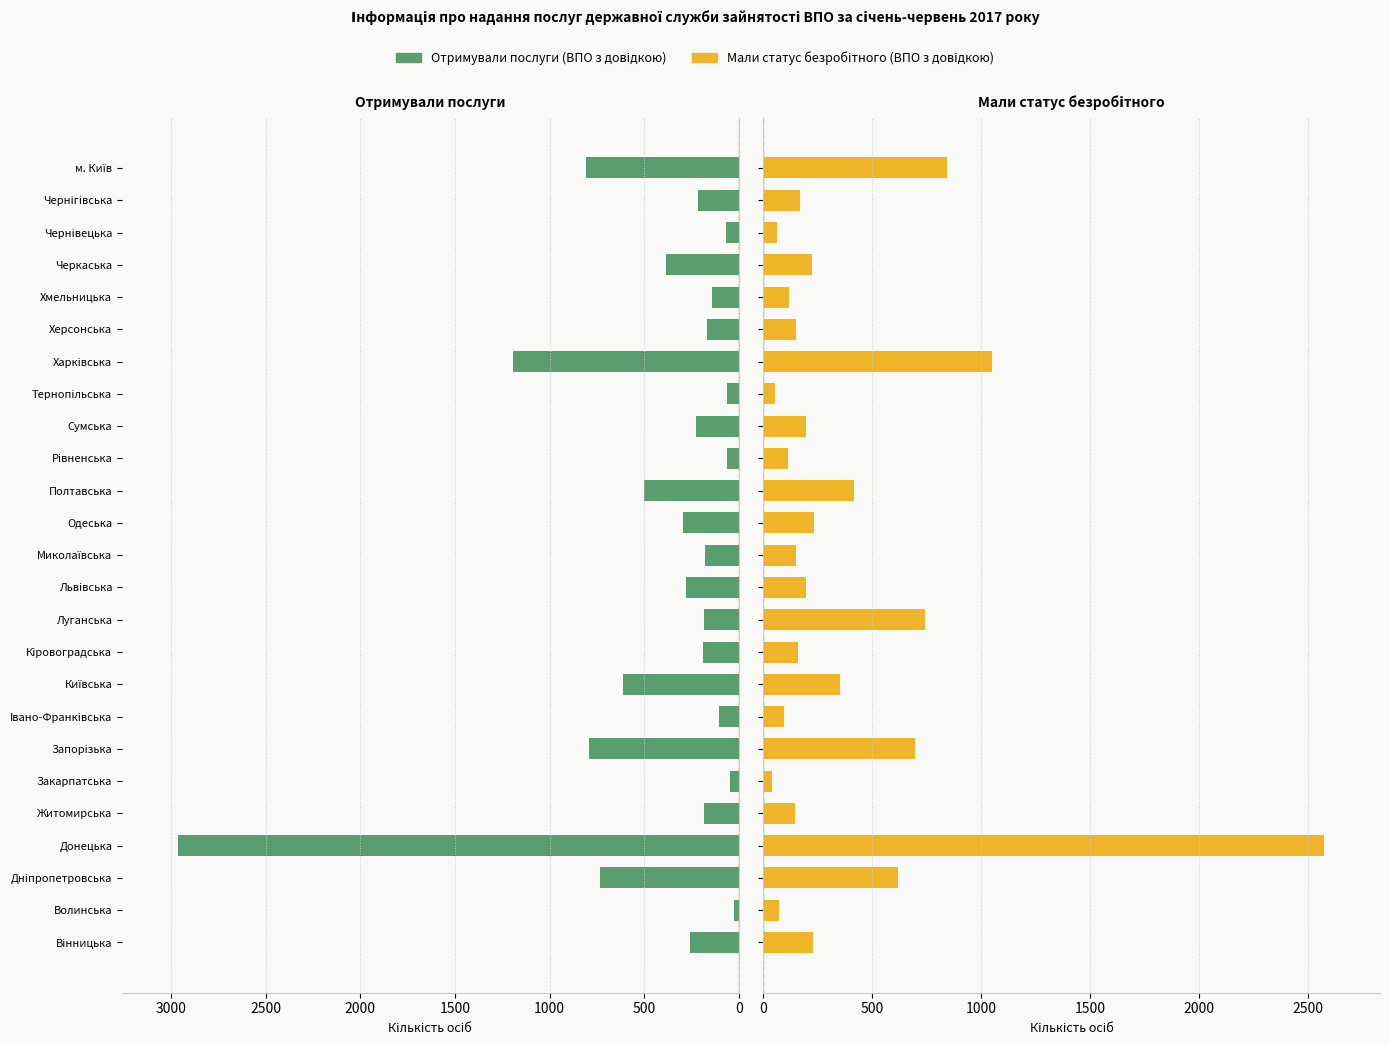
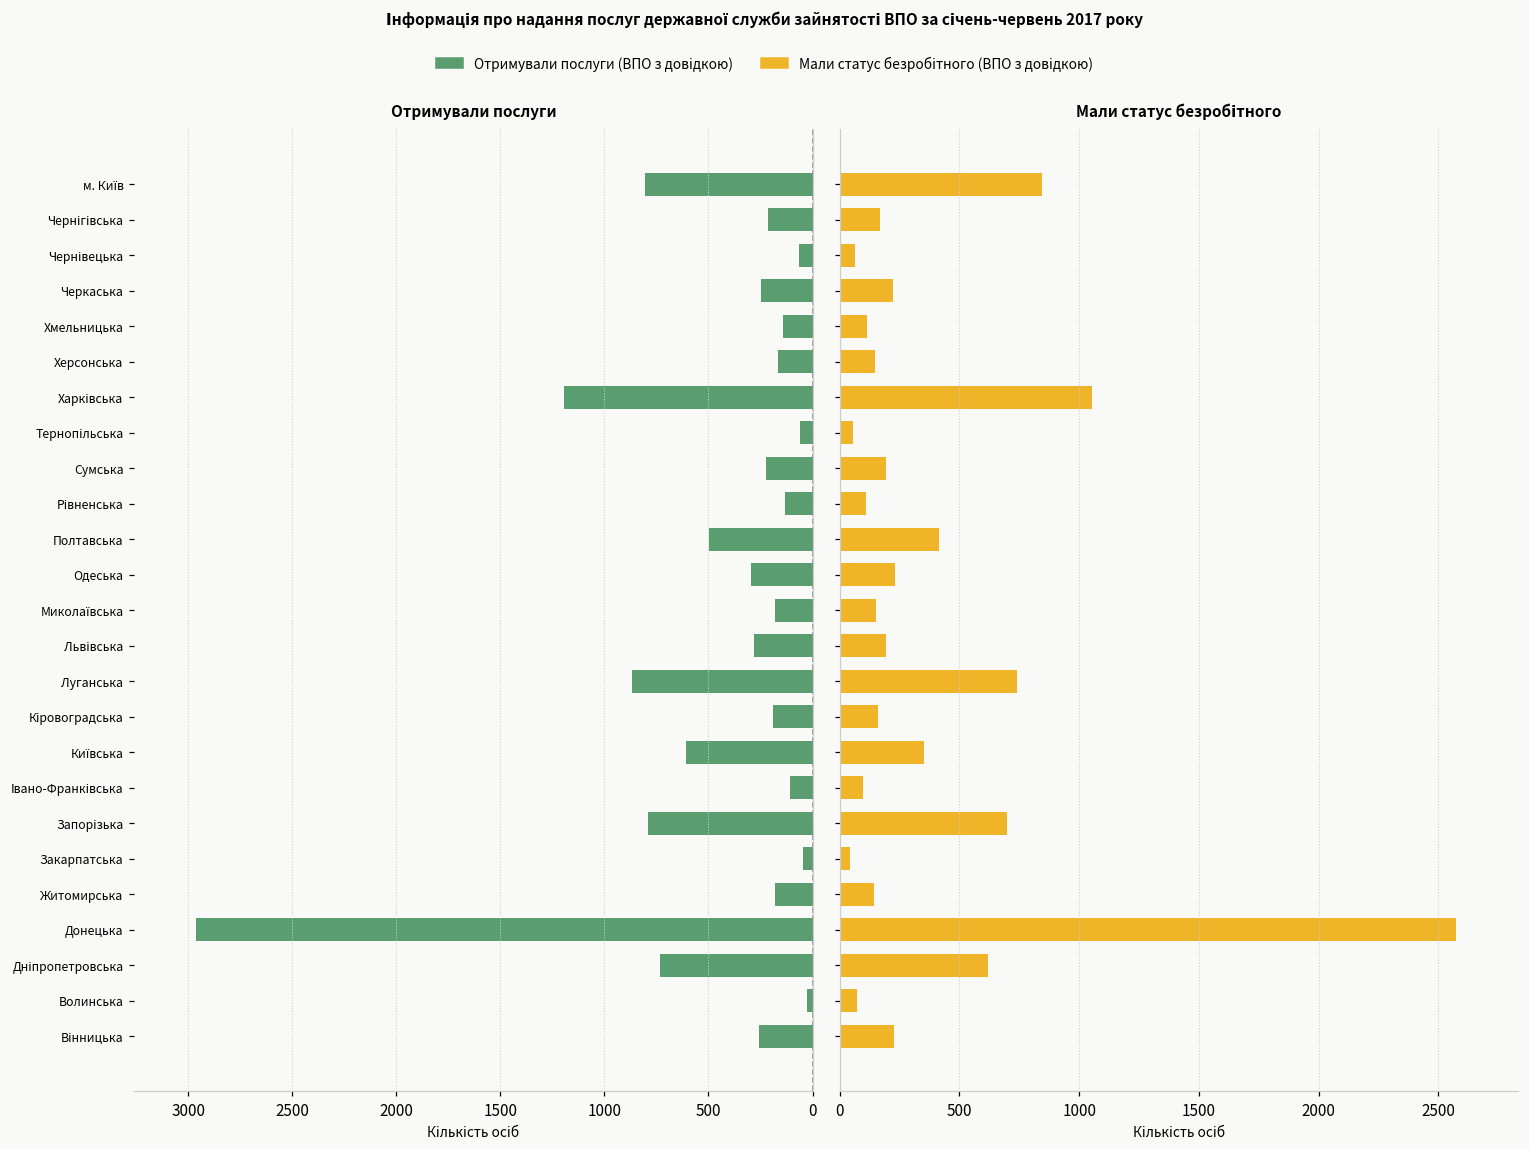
Отримували послуги, Черкаська: 380 -> 250
Отримували послуги, Рівненська: 60 -> 130
Отримували послуги, Луганська: 180 -> 870
